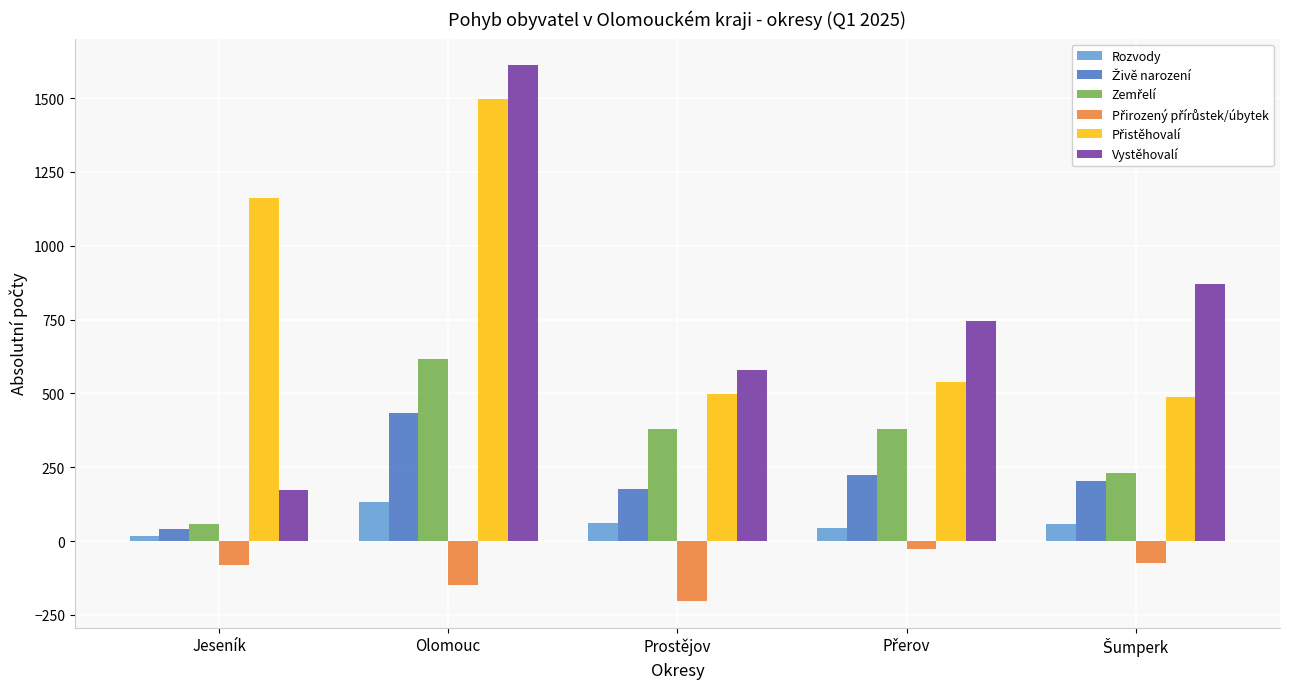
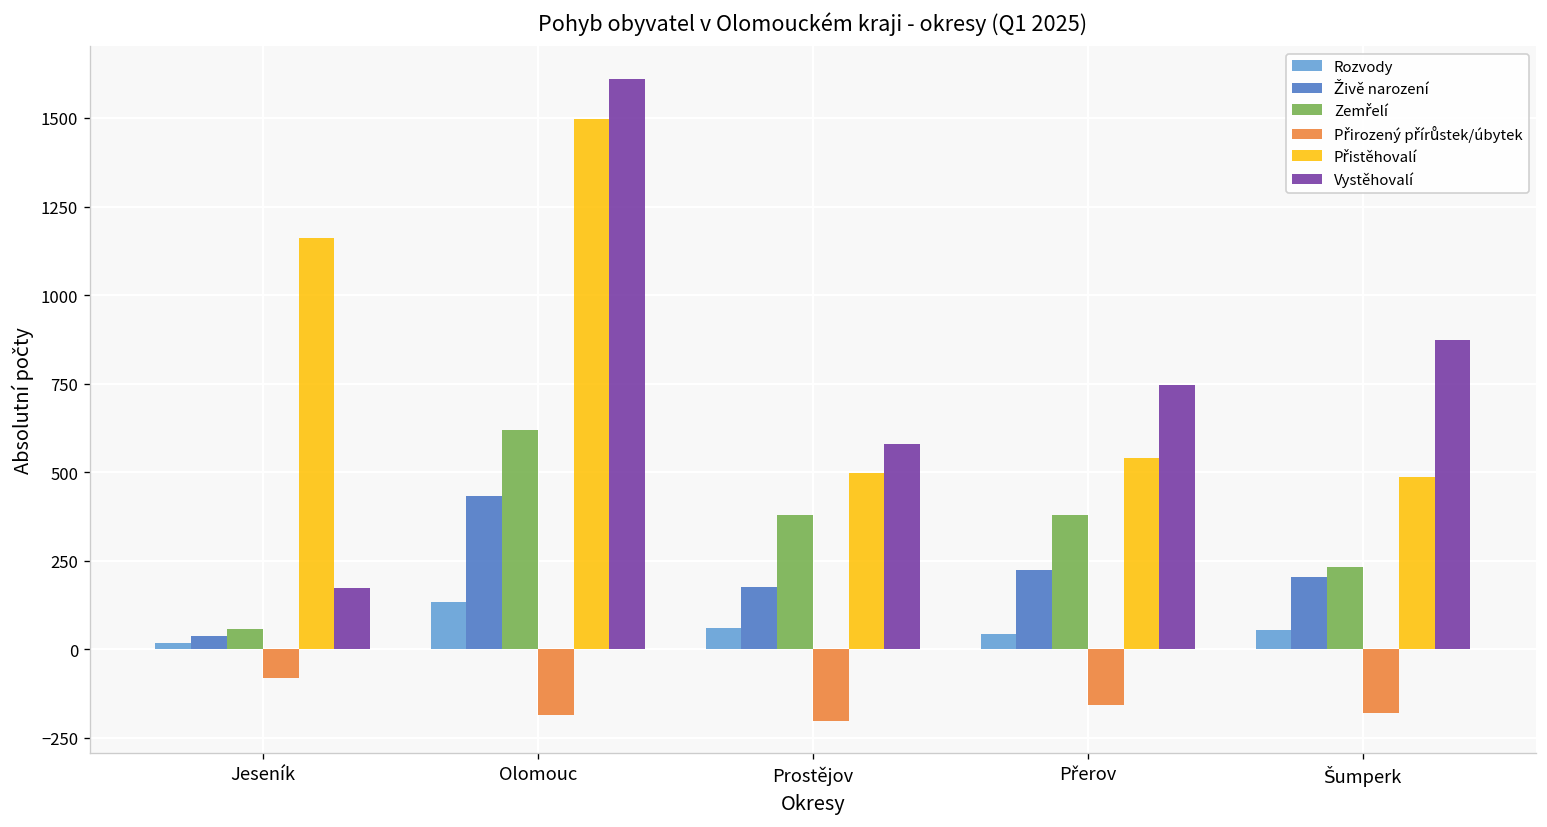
Přirozený přírůstek/úbytek, Olomouc: -150 -> -190
Přirozený přírůstek/úbytek, Přerov: -30 -> -160
Přirozený přírůstek/úbytek, Šumperk: -70 -> -180
